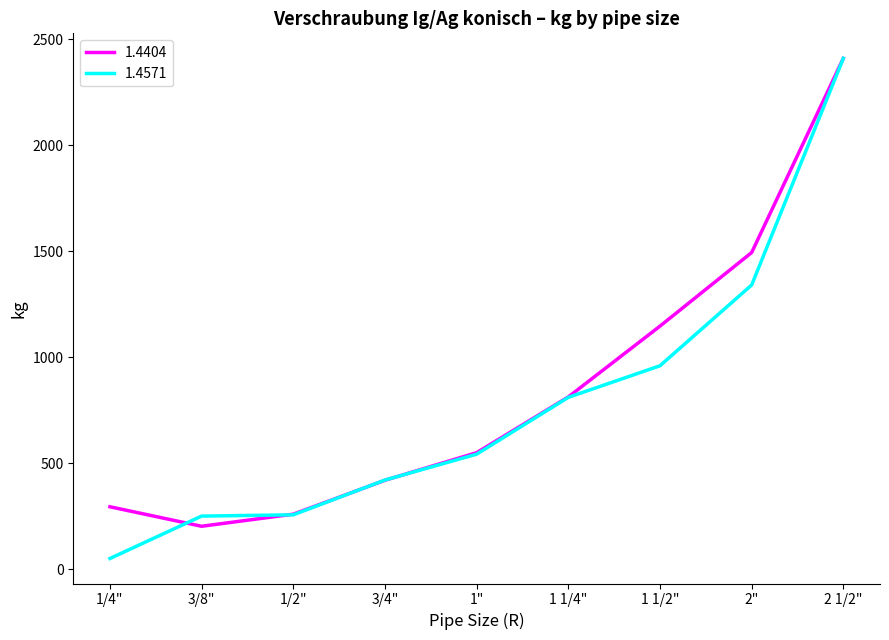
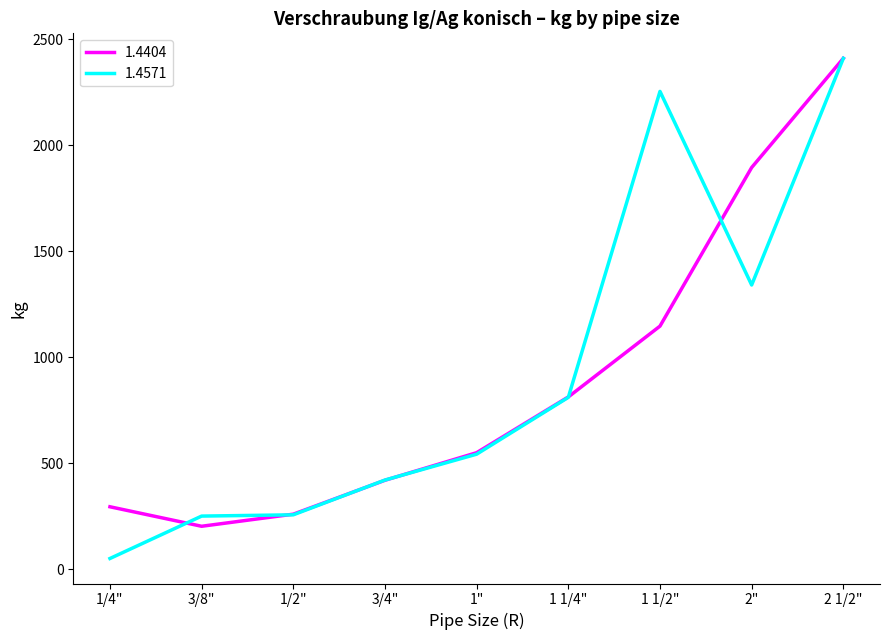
1.4571, 1 1/2": 960 -> 2250
1.4404, 2": 1490 -> 1890
